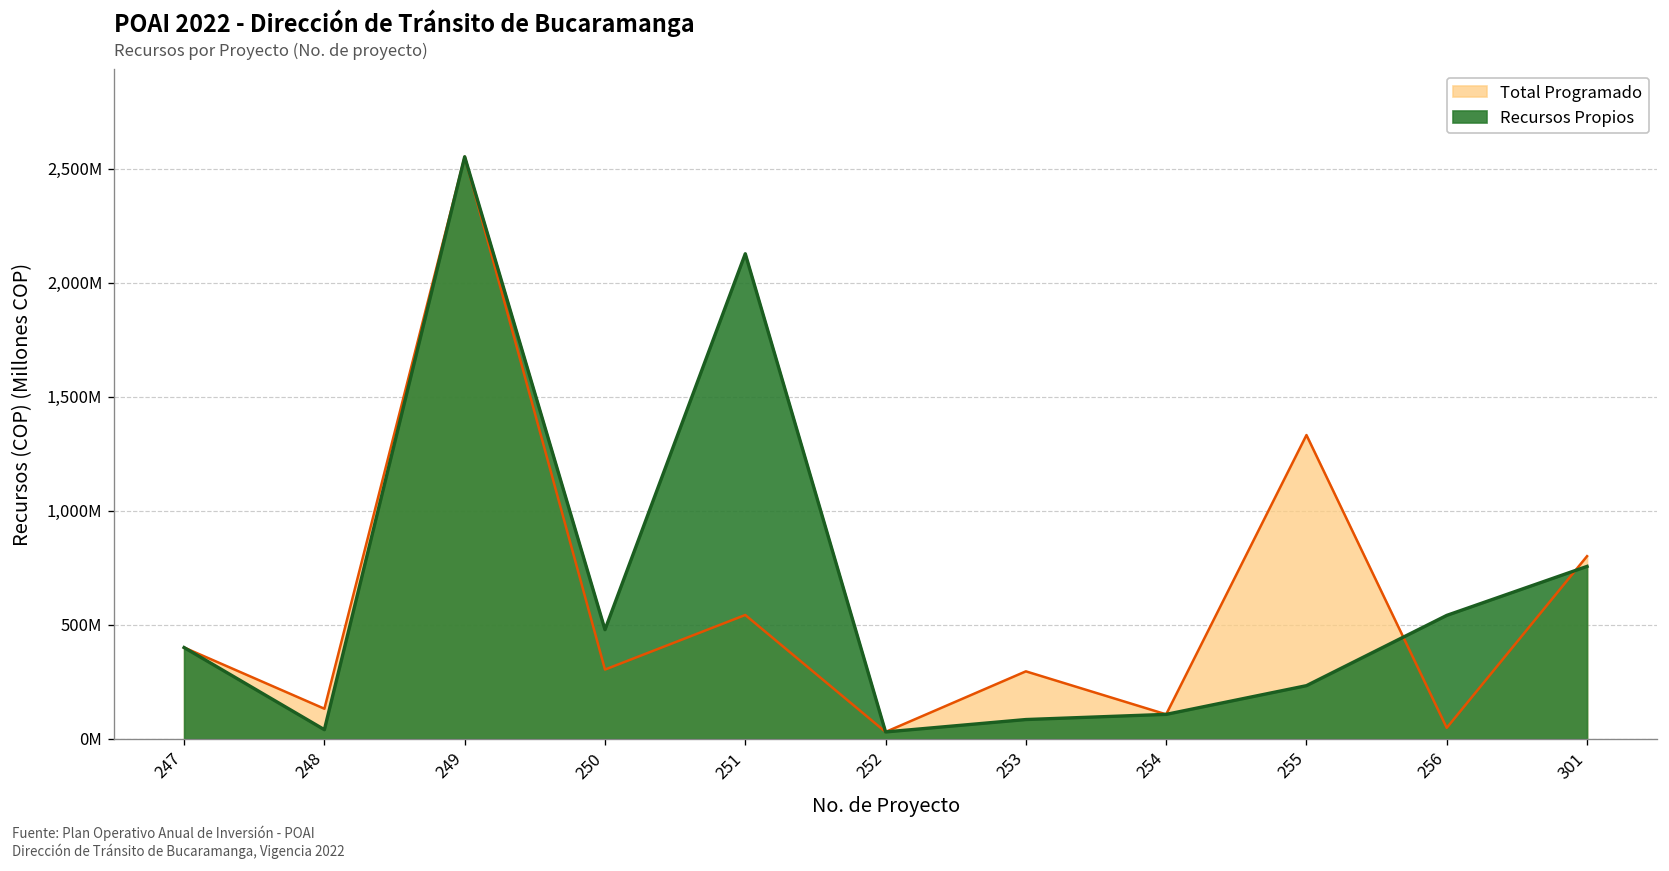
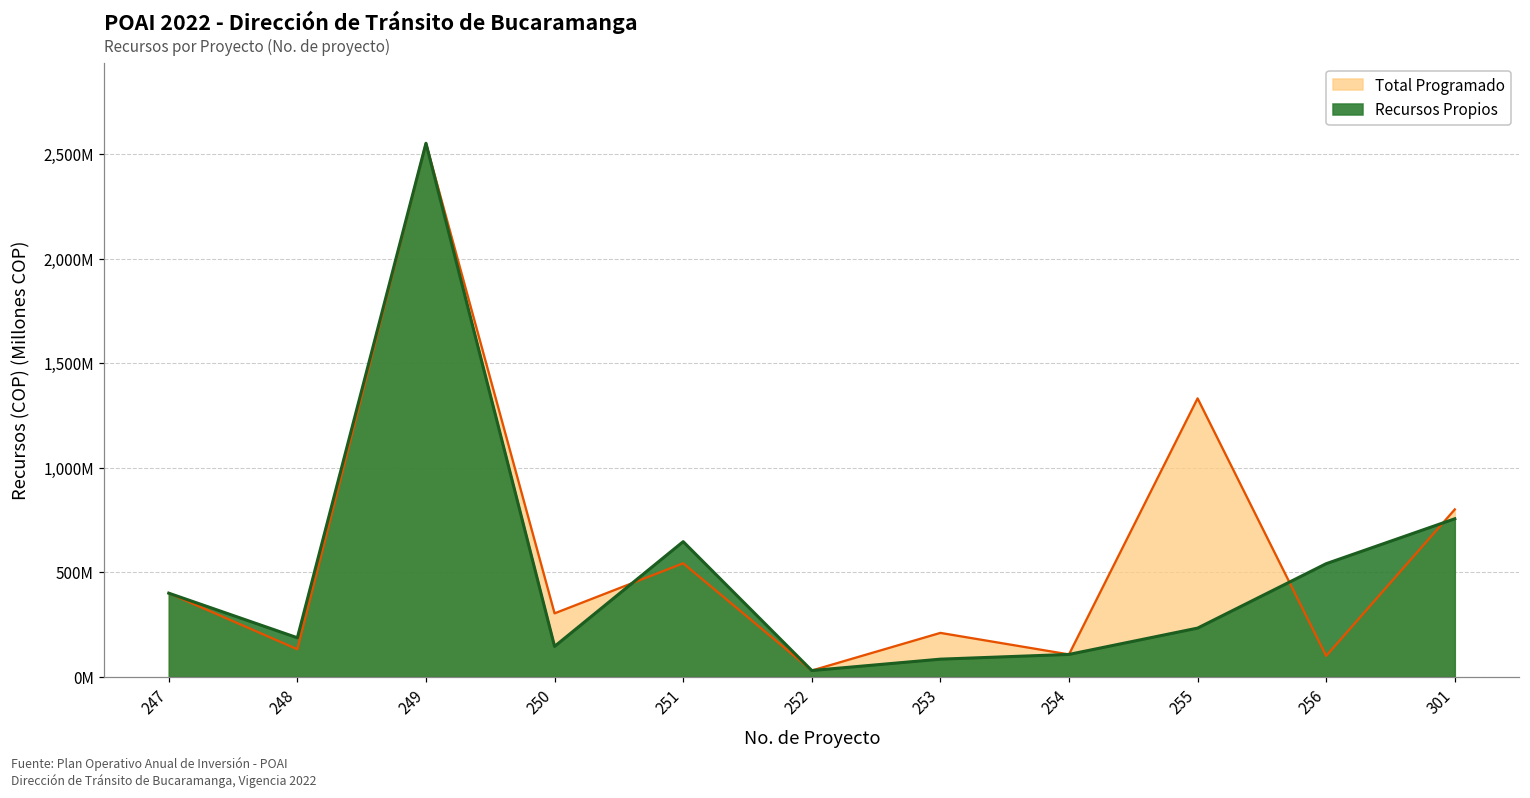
Recursos Propios, 248: 40,000,000 -> 190,000,000
Recursos Propios, 250: 480,000,000 -> 150,000,000
Recursos Propios, 251: 2,130,000,000 -> 650,000,000
Total Programado, 253: 300,000,000 -> 210,000,000
Total Programado, 256: 50,000,000 -> 100,000,000
